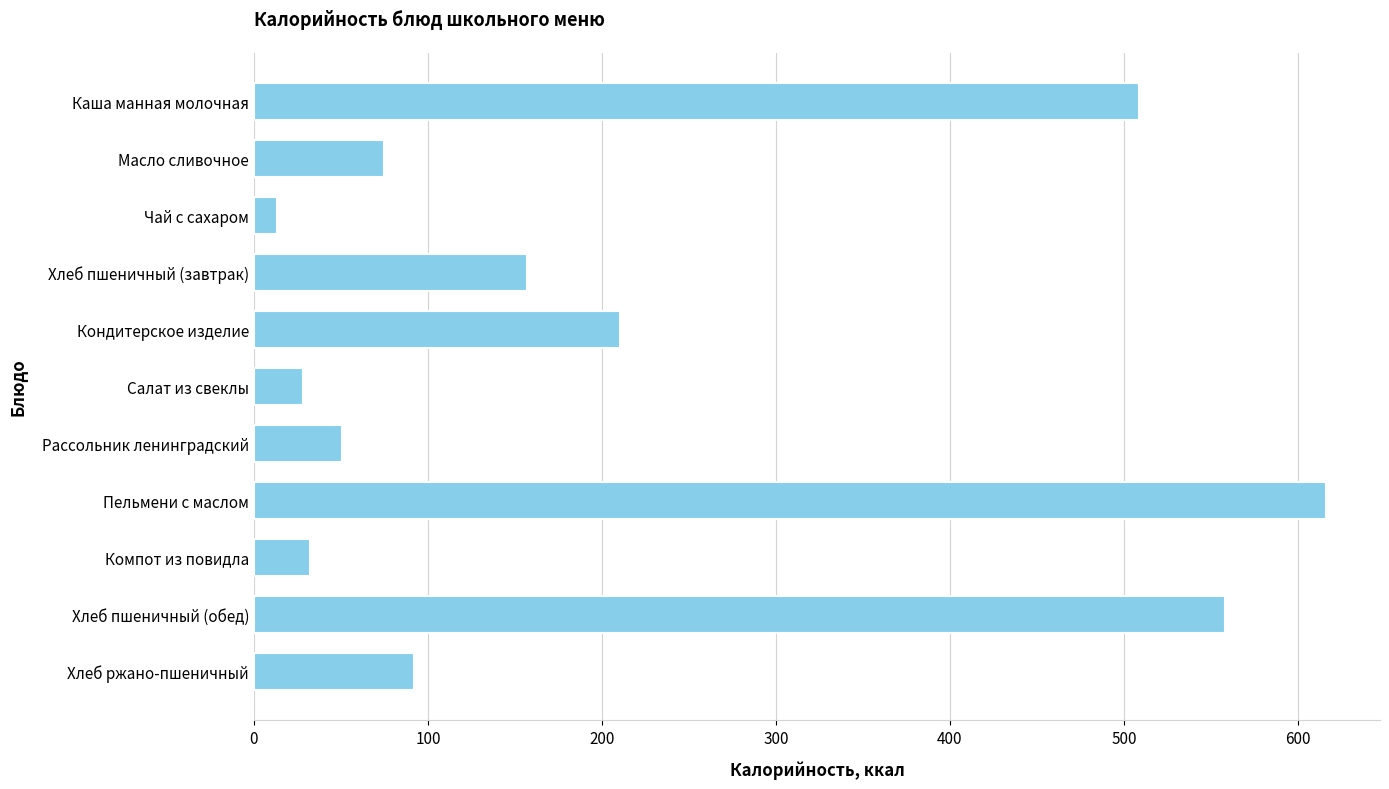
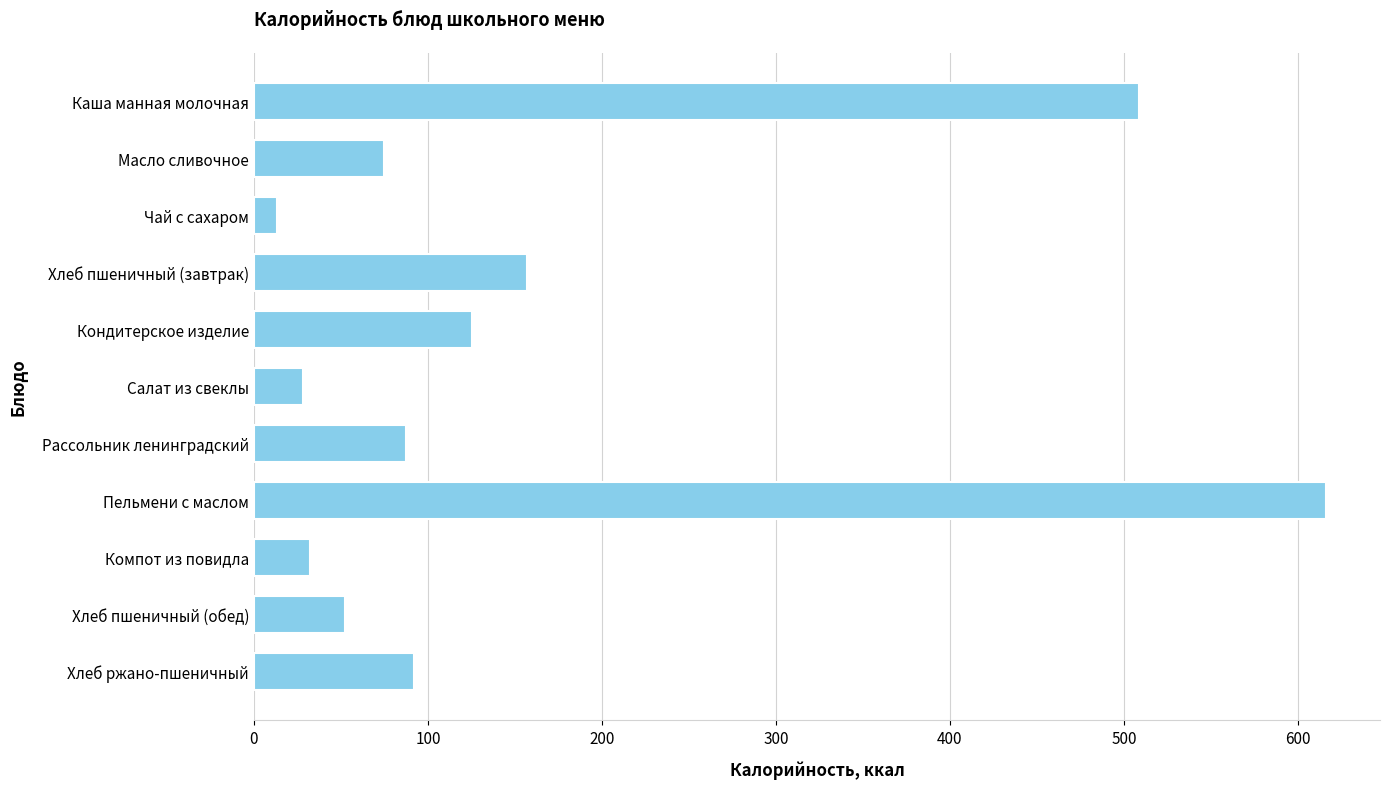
Кондитерское изделие: 211 -> 125
Рассольник ленинградский: 51 -> 87
Хлеб пшеничный (обед): 558 -> 52
